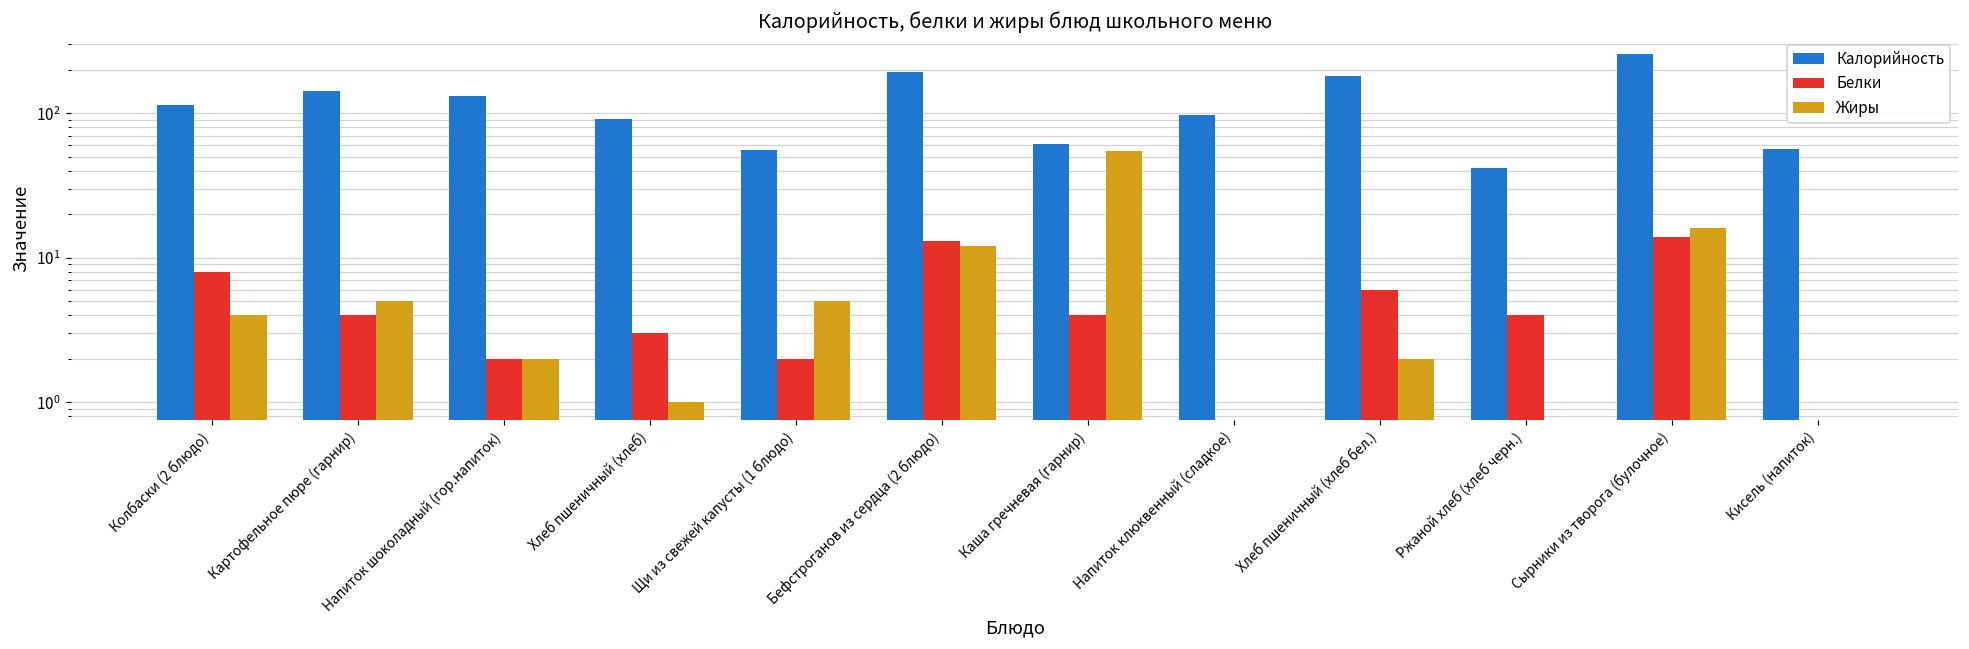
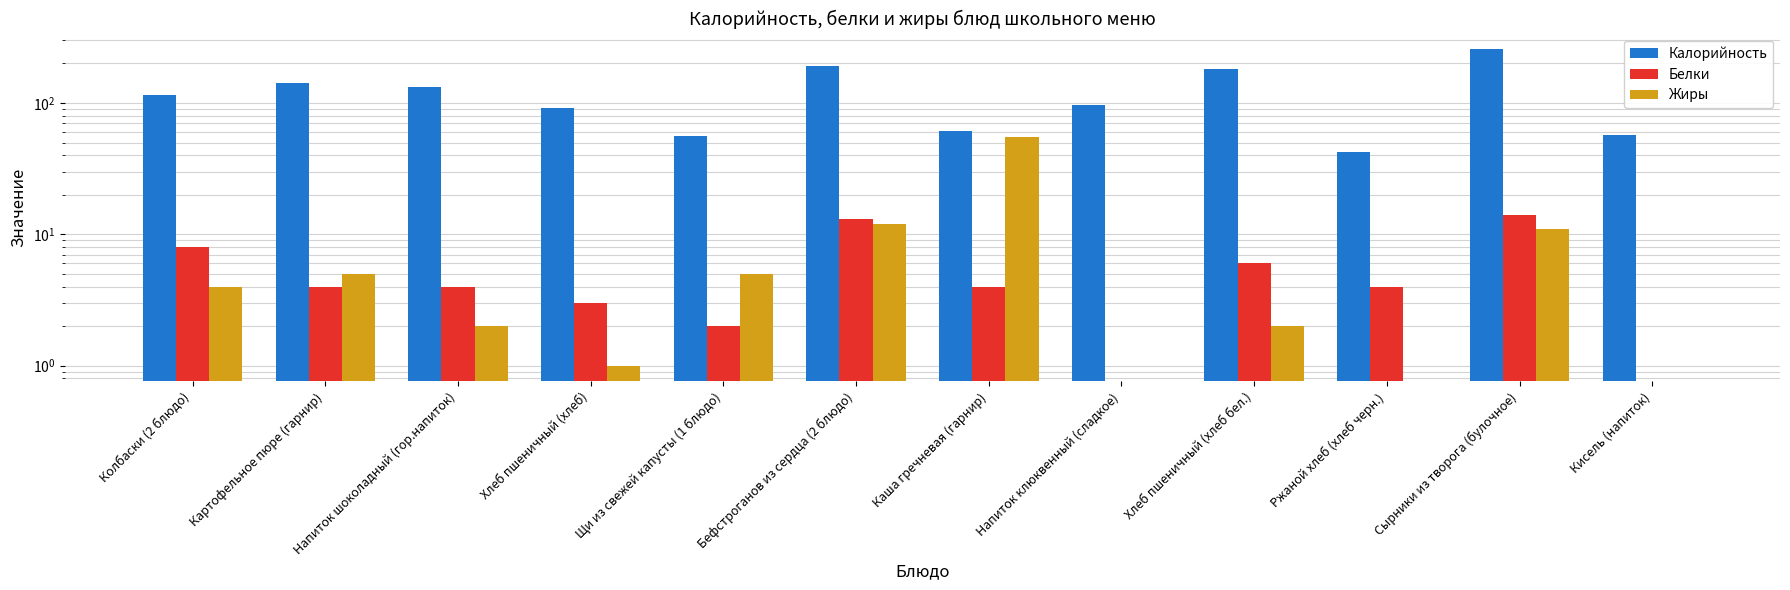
Белки, Напиток шоколадный (гор.напиток): 2 -> 4
Жиры, Сырники из творога (булочное): 16 -> 11
